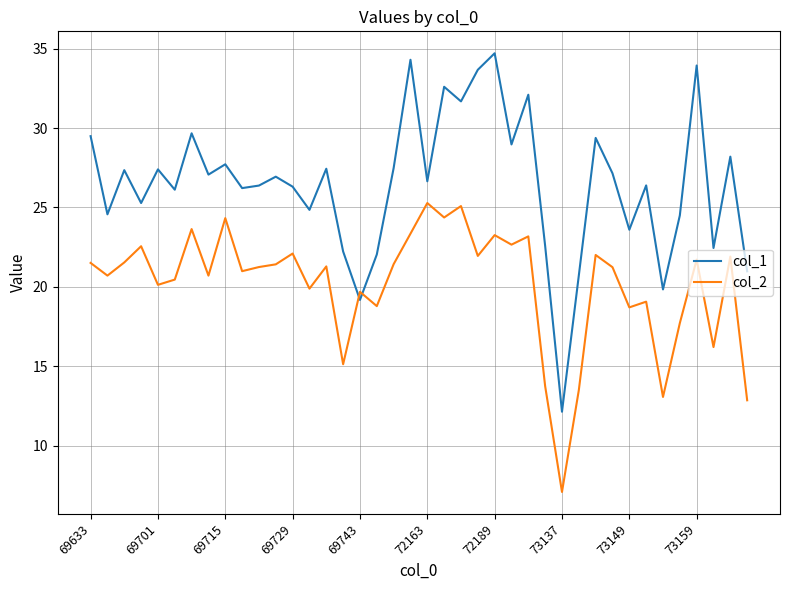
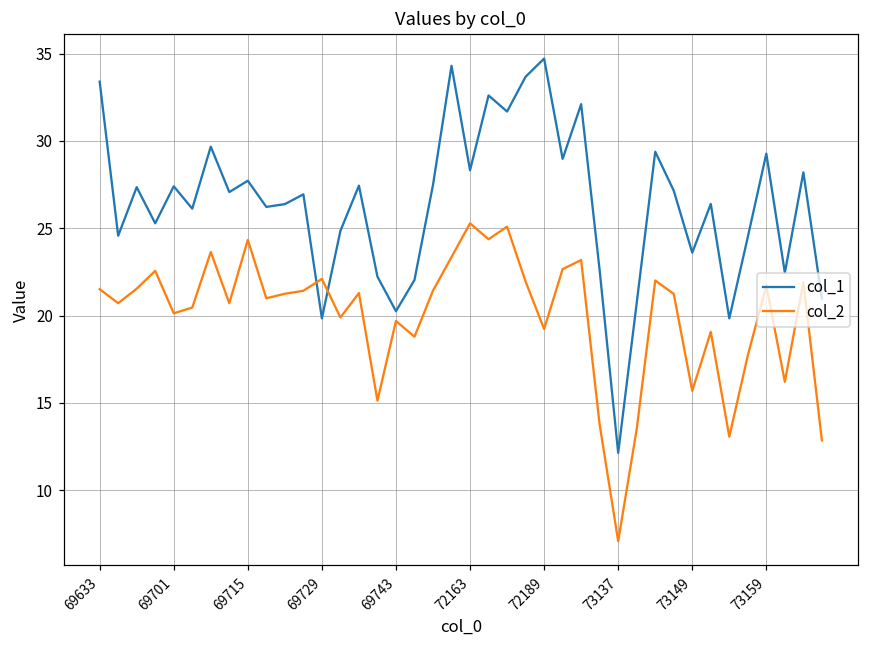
col_1, 69633: 29.5 -> 33.4
col_1, 69729: 26.3 -> 19.8
col_1, 69743: 19.2 -> 20.3
col_1, 72163: 26.7 -> 28.3
col_2, 72189: 23.3 -> 19.2
col_2, 73149: 18.7 -> 15.7
col_1, 73159: 33.9 -> 29.3
